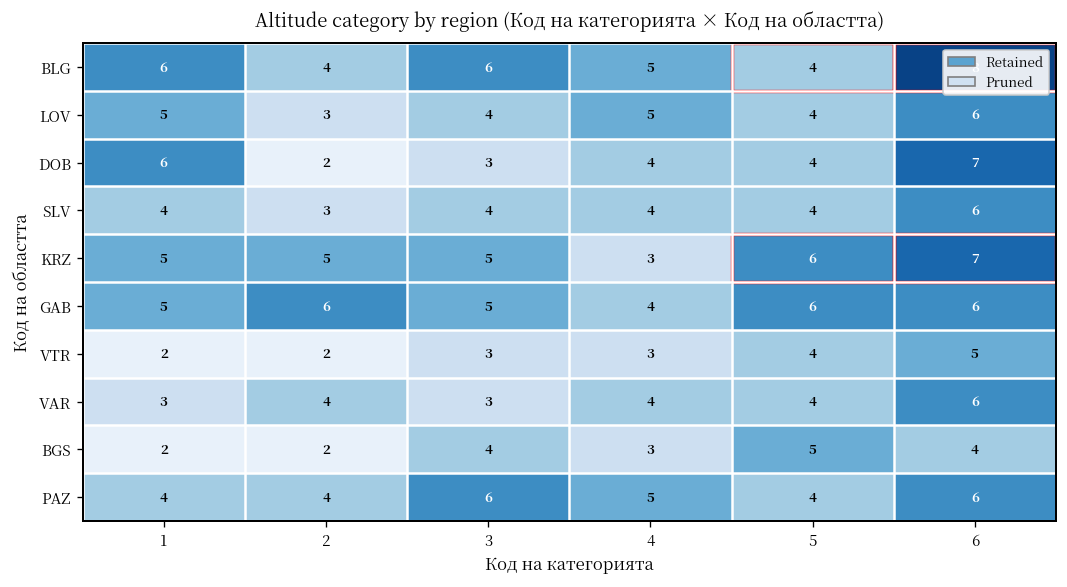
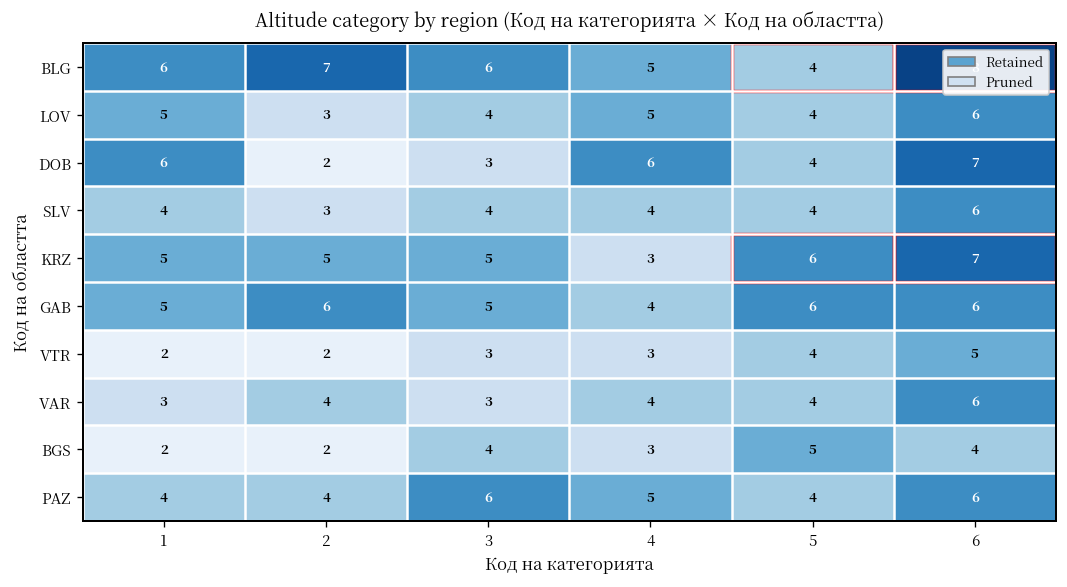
BLG, 2: 4 -> 7
DOB, 4: 4 -> 6
